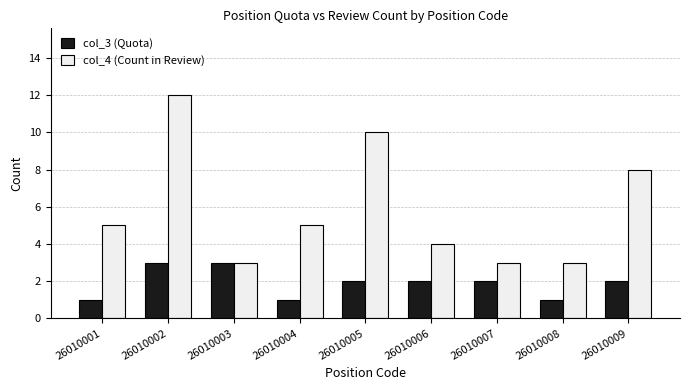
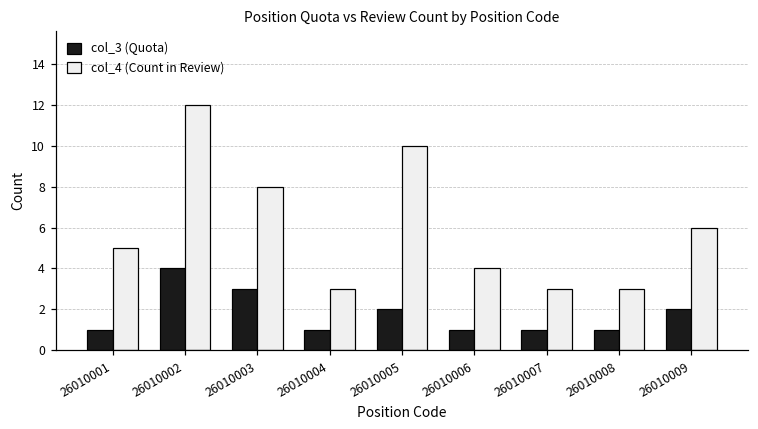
col_3 (Quota), 26010002: 3 -> 4
col_4 (Count in Review), 26010003: 3 -> 8
col_4 (Count in Review), 26010004: 5 -> 3
col_3 (Quota), 26010006: 2 -> 1
col_3 (Quota), 26010007: 2 -> 1
col_4 (Count in Review), 26010009: 8 -> 6
